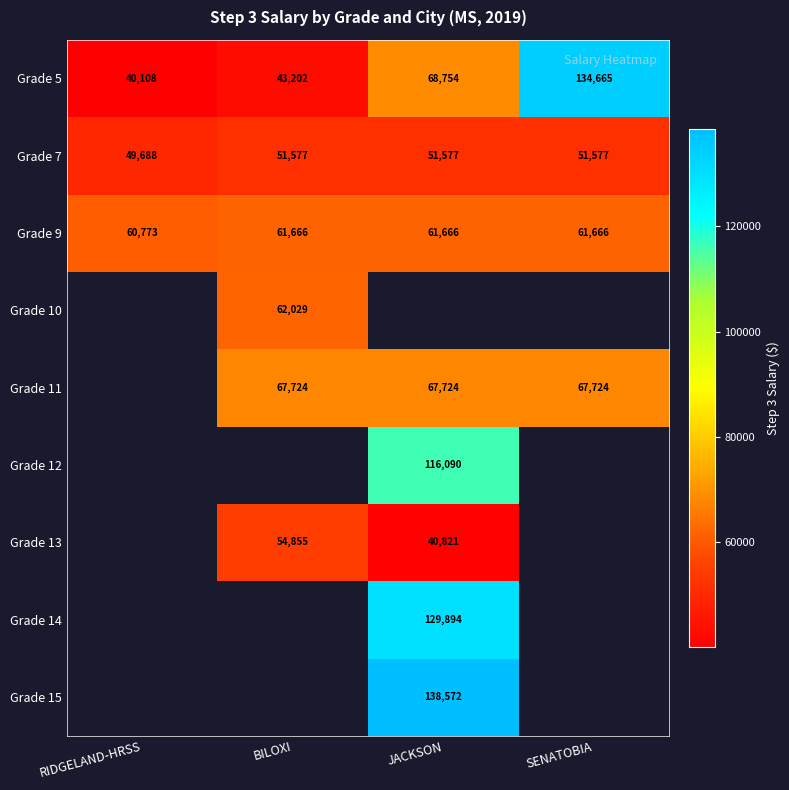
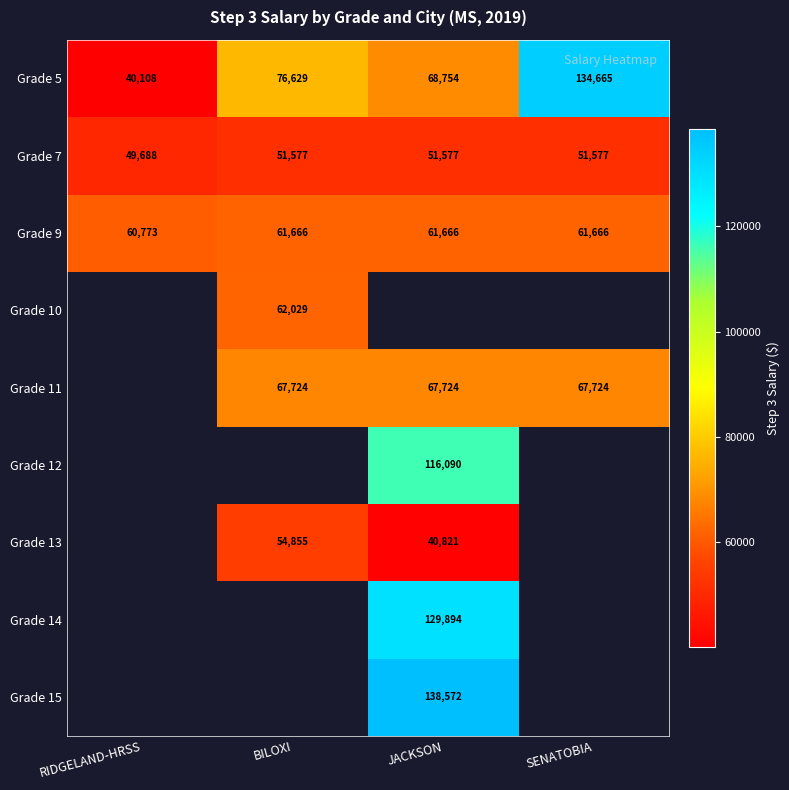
Grade 5, BILOXI: 43,202 -> 76,629
